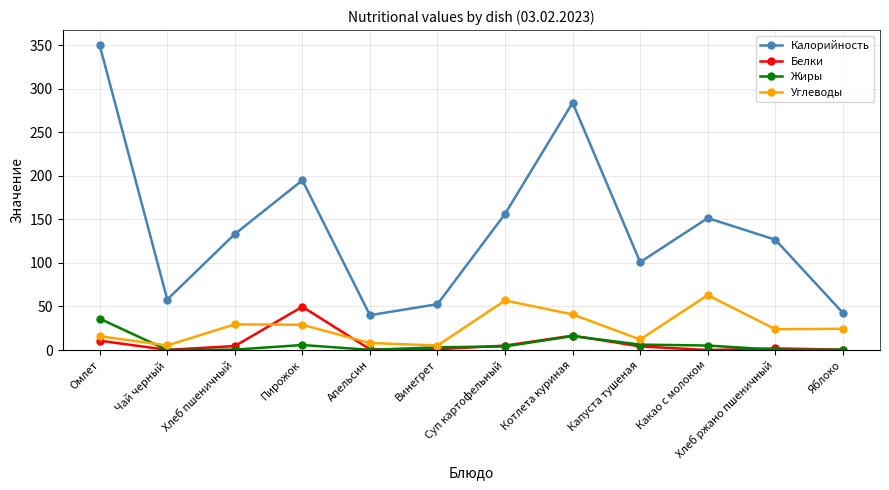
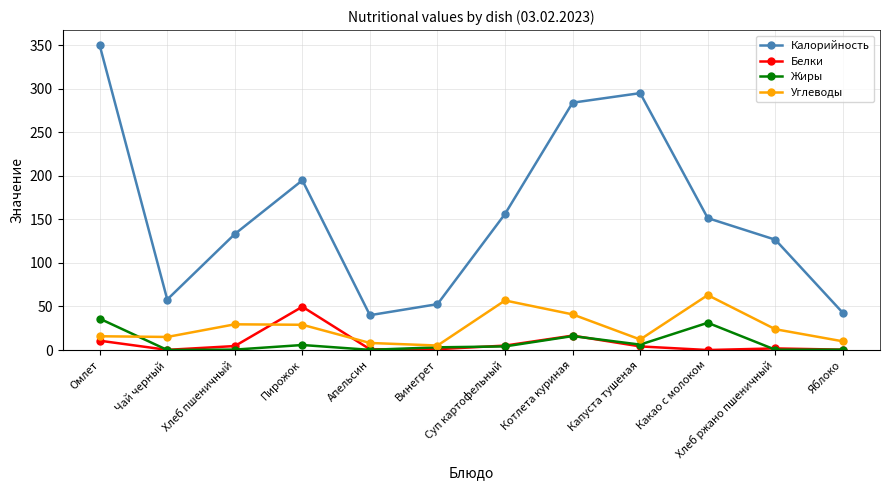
Углеводы, Чай черный: 10 -> 20
Калорийность, Капуста тушеная: 100 -> 300
Жиры, Какао с молоком: 10 -> 30
Углеводы, Яблоко: 20 -> 10
